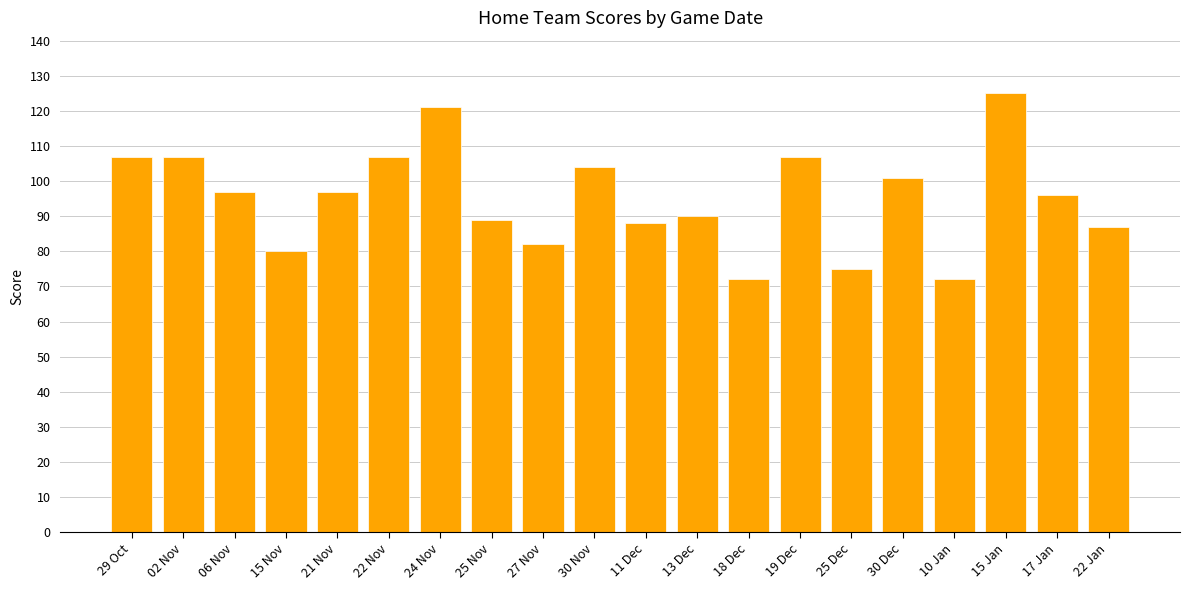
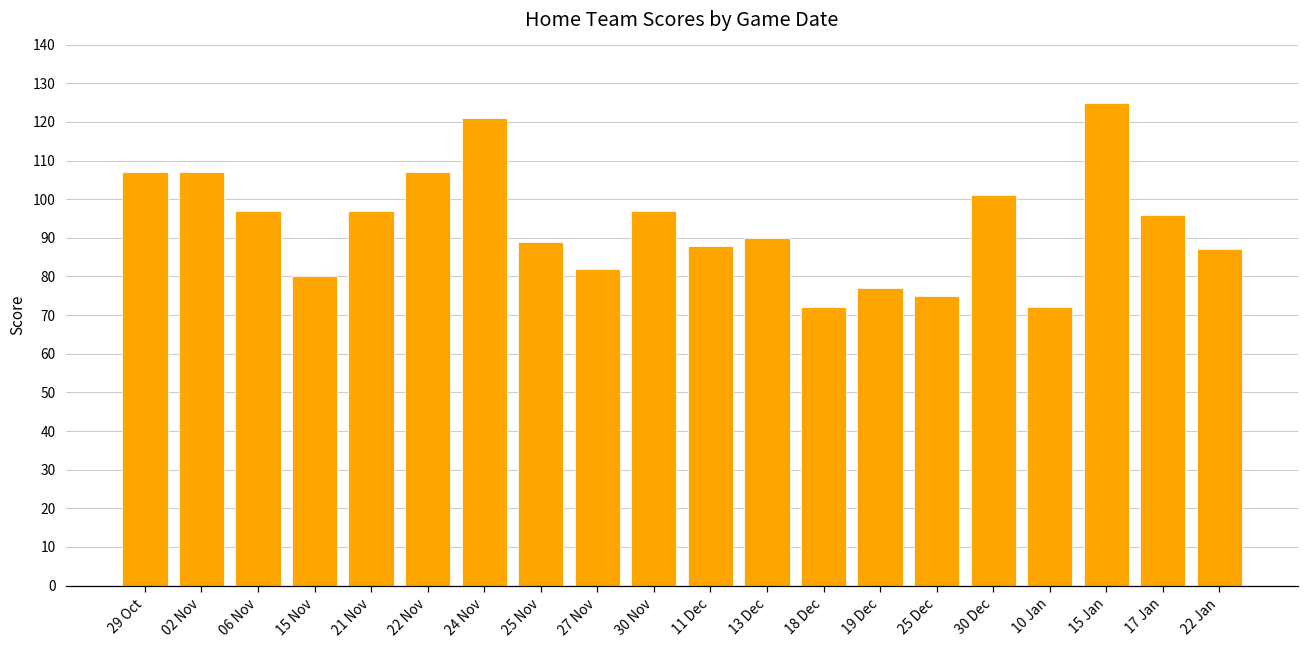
30 Nov: 104 -> 97
19 Dec: 107 -> 77
